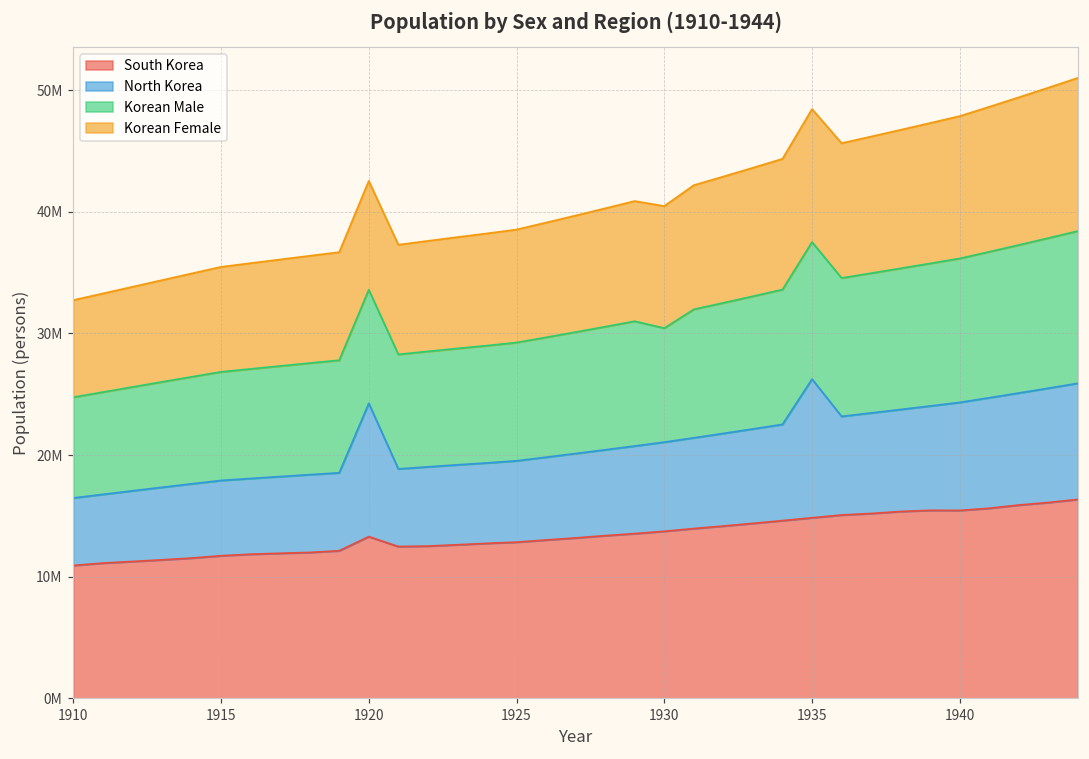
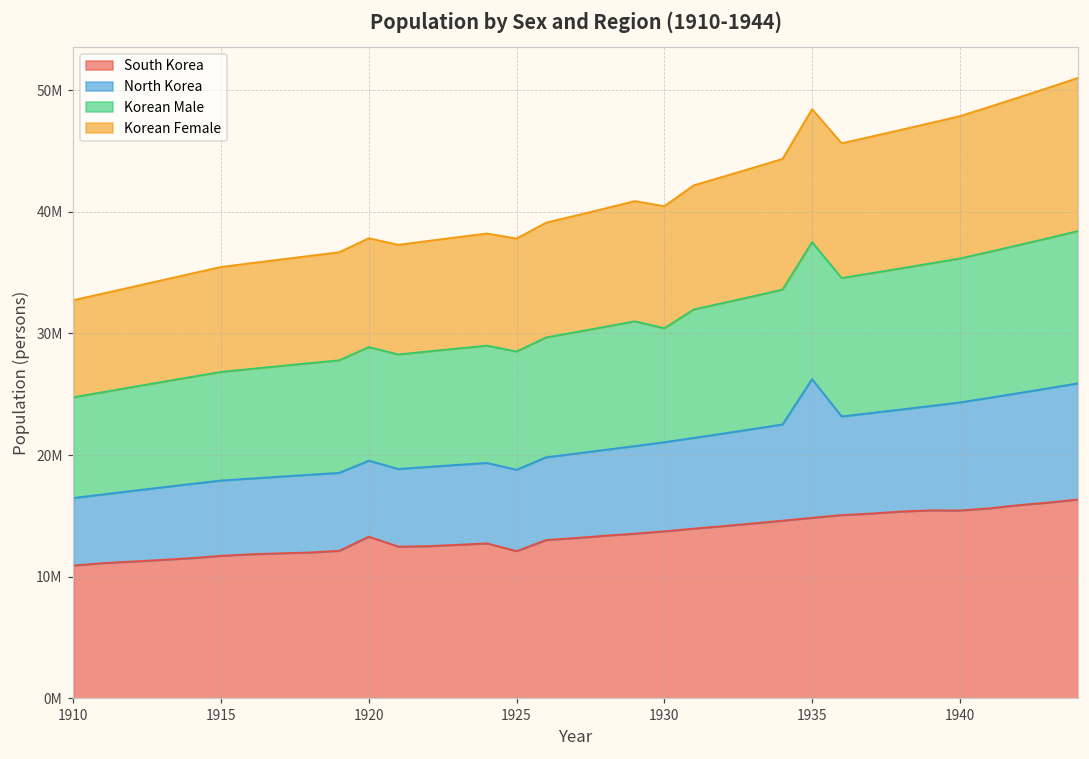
North Korea, 1920: 11000000 -> 6300000
South Korea, 1925: 12800000 -> 12100000
